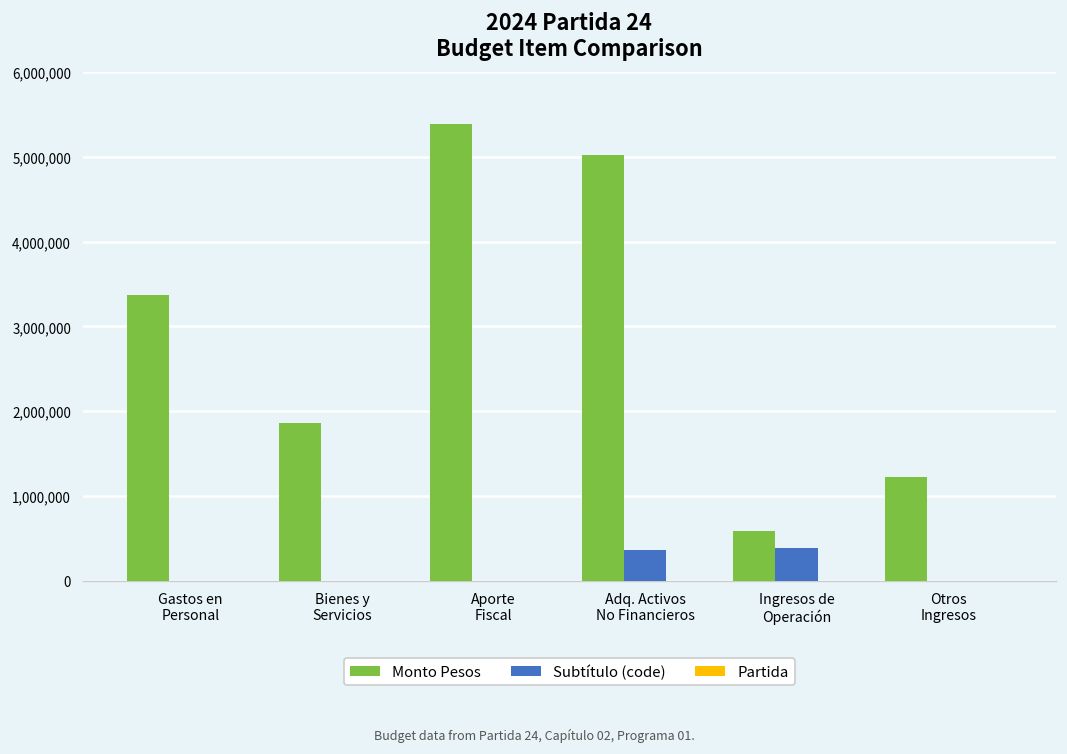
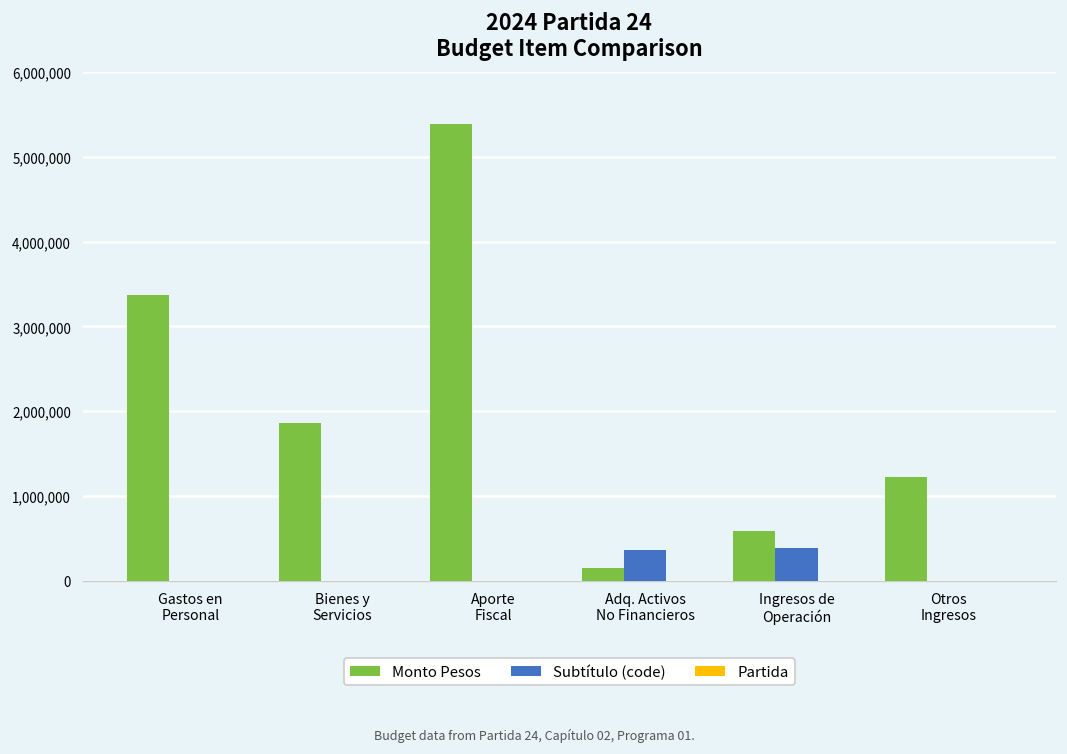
Monto Pesos, Adq. Activos No Financieros: 5,000,000 -> 200,000
